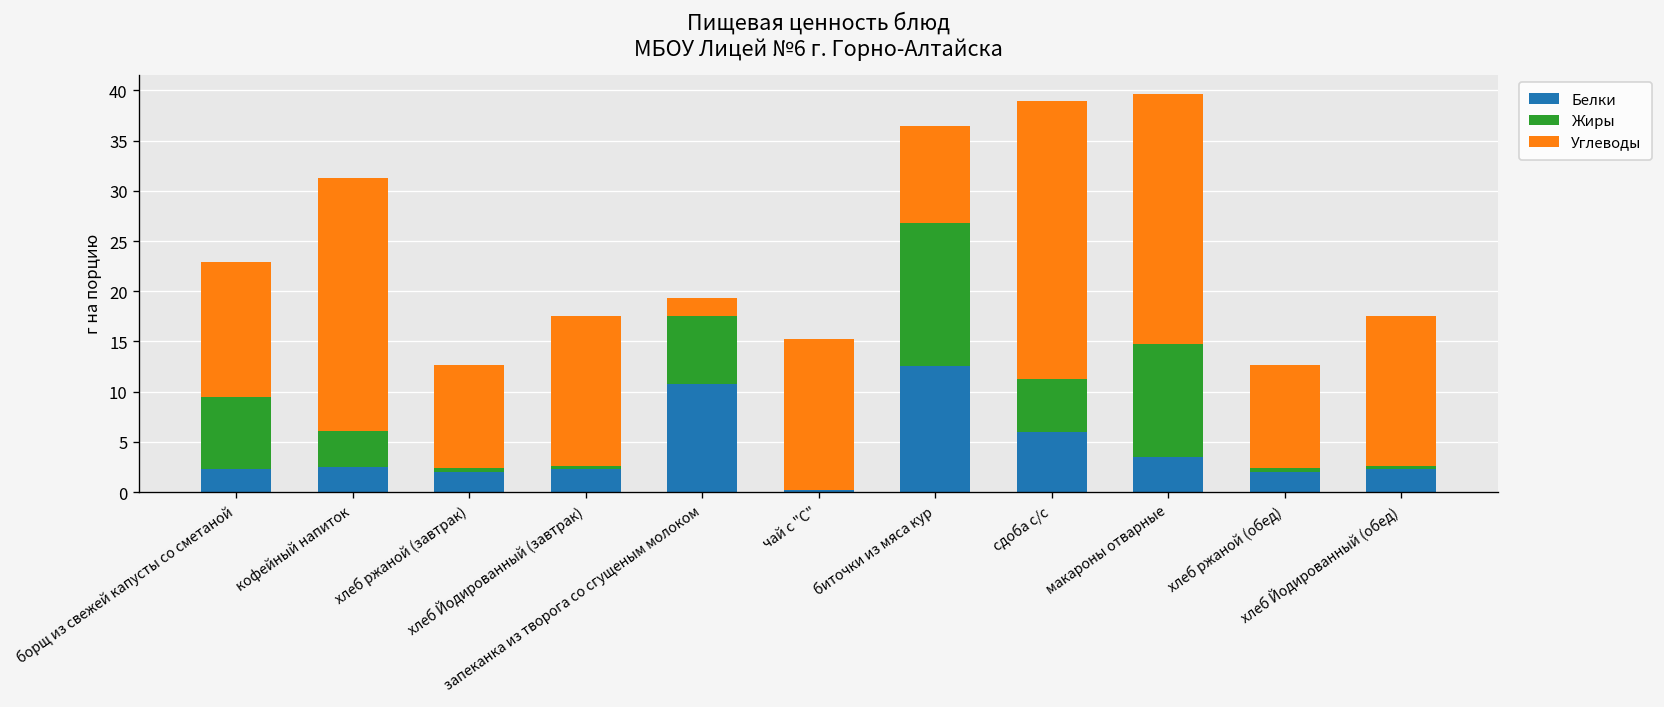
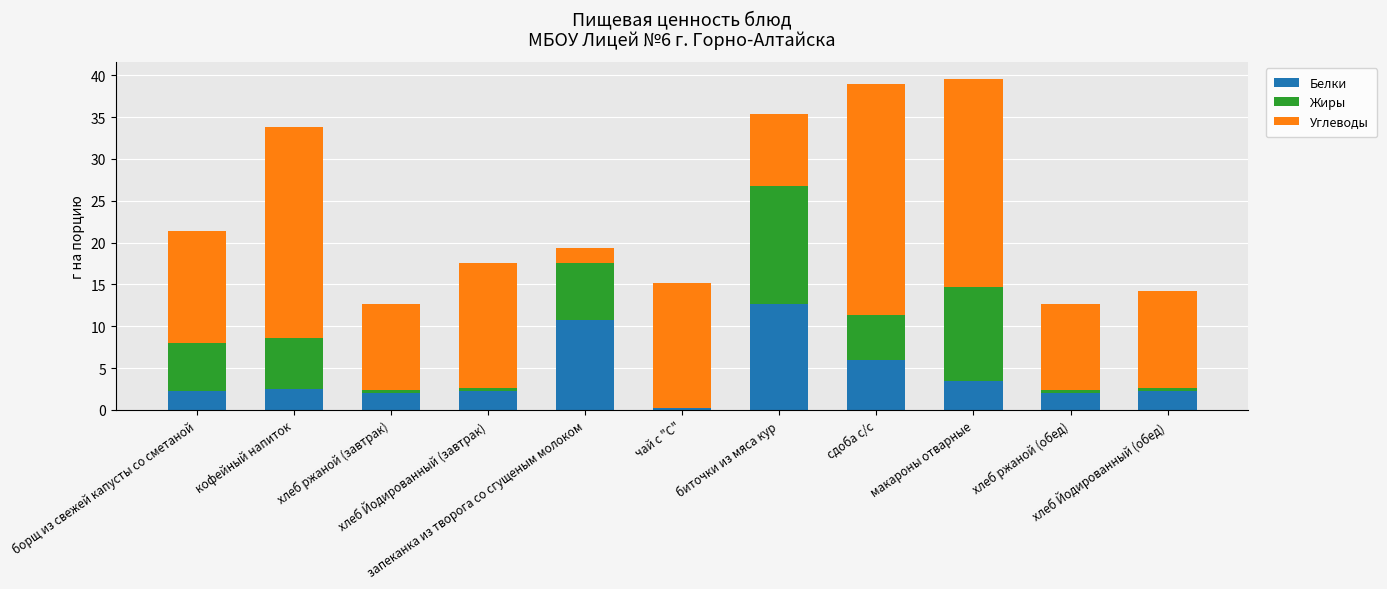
Жиры, борщ из свежей капусты со сметаной: 7 -> 6
Жиры, кофейный напиток: 4 -> 6
Углеводы, биточки из мяса кур: 10 -> 9
Углеводы, хлеб Йодированный (обед): 15 -> 12
